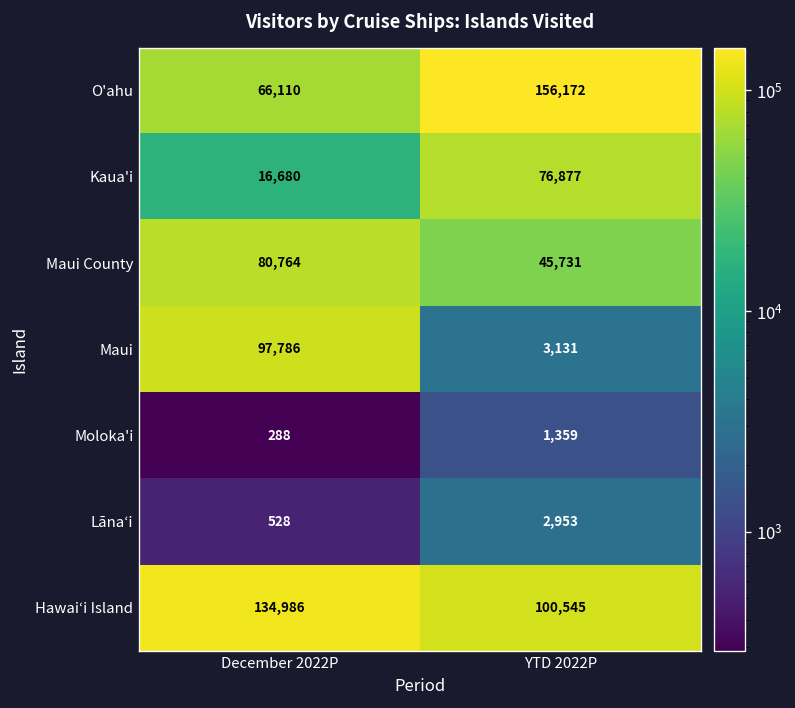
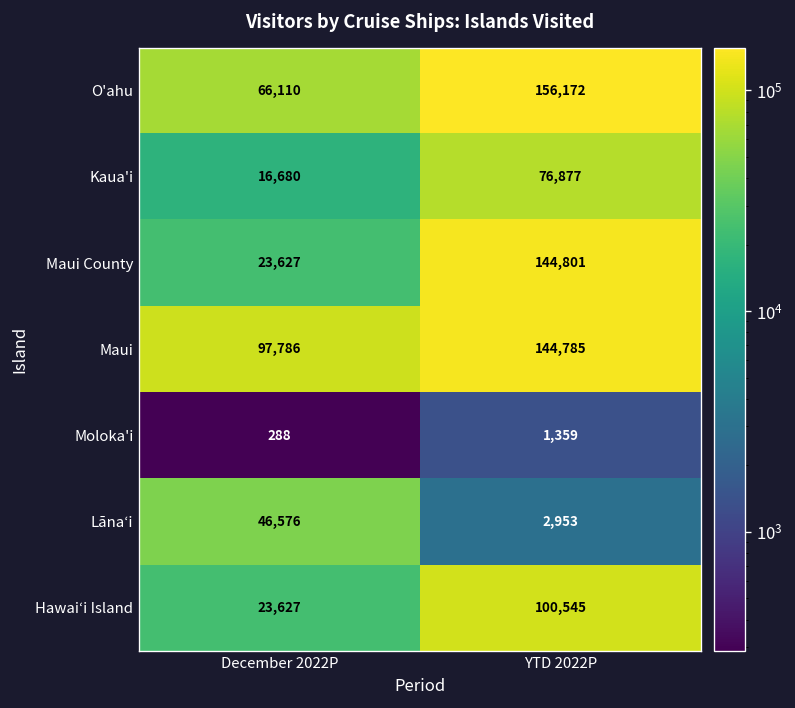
Maui County, December 2022P: 80,764 -> 23,627
Maui County, YTD 2022P: 45,731 -> 144,801
Maui, YTD 2022P: 3,131 -> 144,785
Lānaʻi, December 2022P: 528 -> 46,576
Hawaiʻi Island, December 2022P: 134,986 -> 23,627
